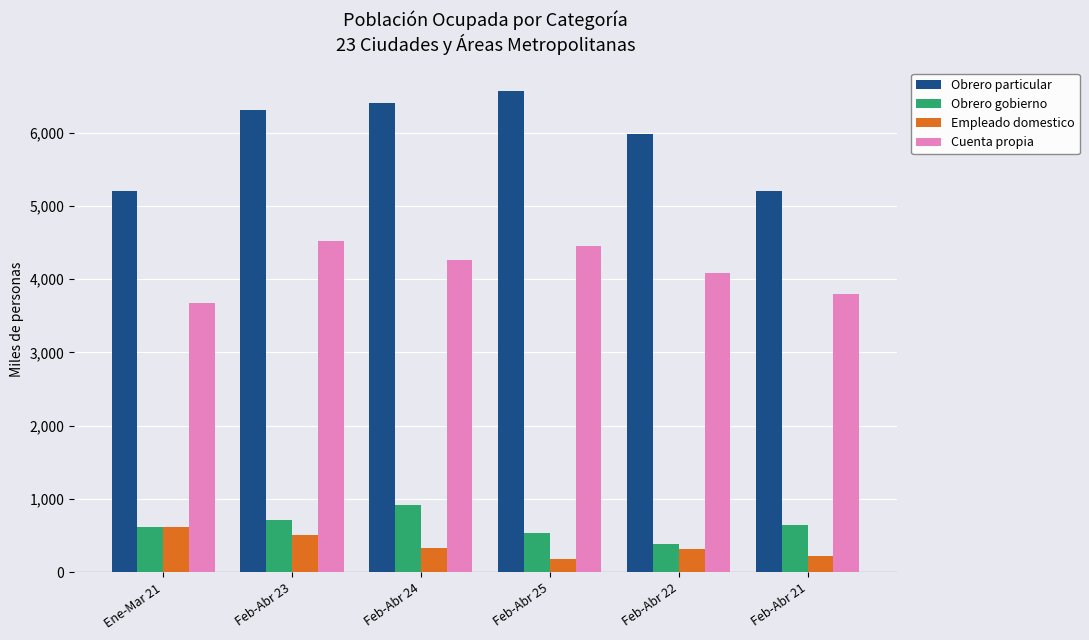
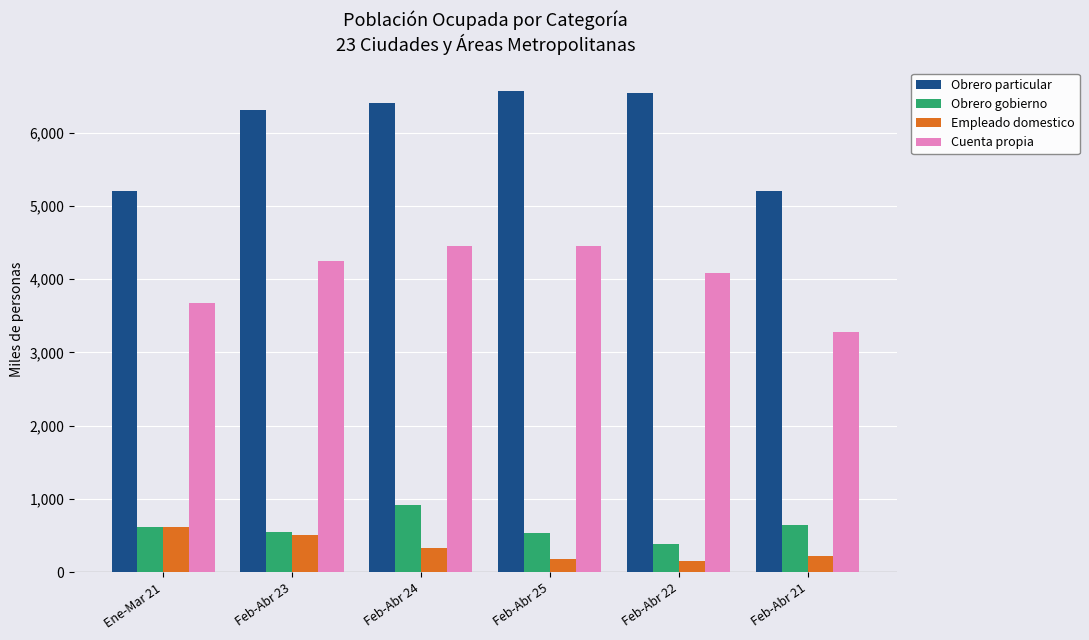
Obrero gobierno, Feb-Abr 23: 700 -> 500
Cuenta propia, Feb-Abr 23: 4,500 -> 4,200
Cuenta propia, Feb-Abr 24: 4,300 -> 4,400
Obrero particular, Feb-Abr 22: 6,000 -> 6,500
Empleado domestico, Feb-Abr 22: 300 -> 200
Cuenta propia, Feb-Abr 21: 3,800 -> 3,300
